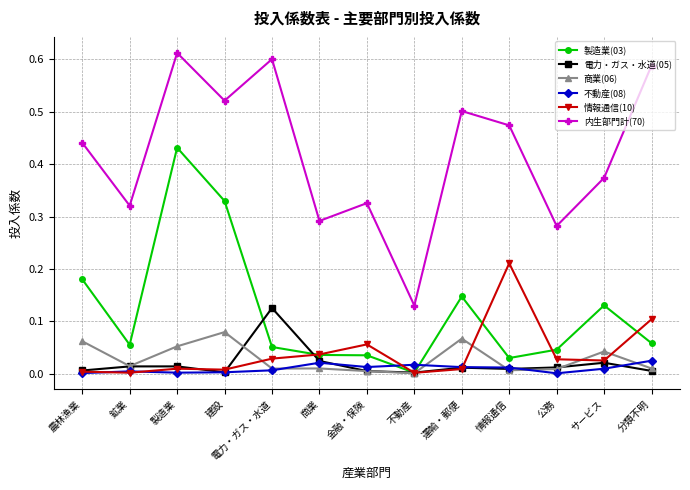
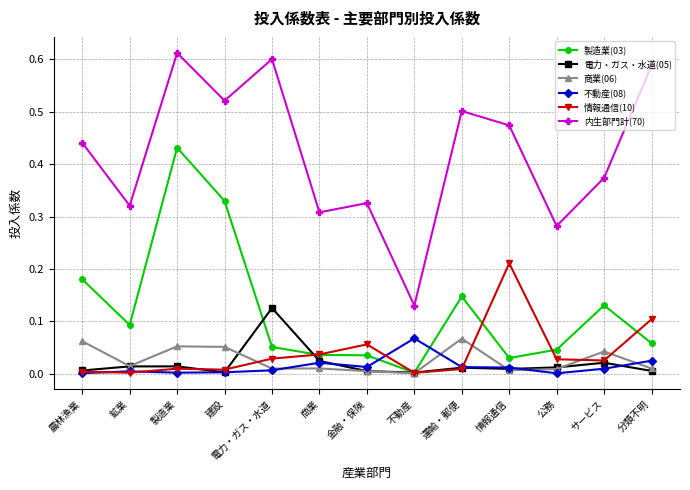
製造業(03), 鉱業: 0.06 -> 0.09
商業(06), 建設: 0.08 -> 0.05
内生部門計(70), 商業: 0.29 -> 0.31
不動産(08), 不動産: 0.02 -> 0.07
